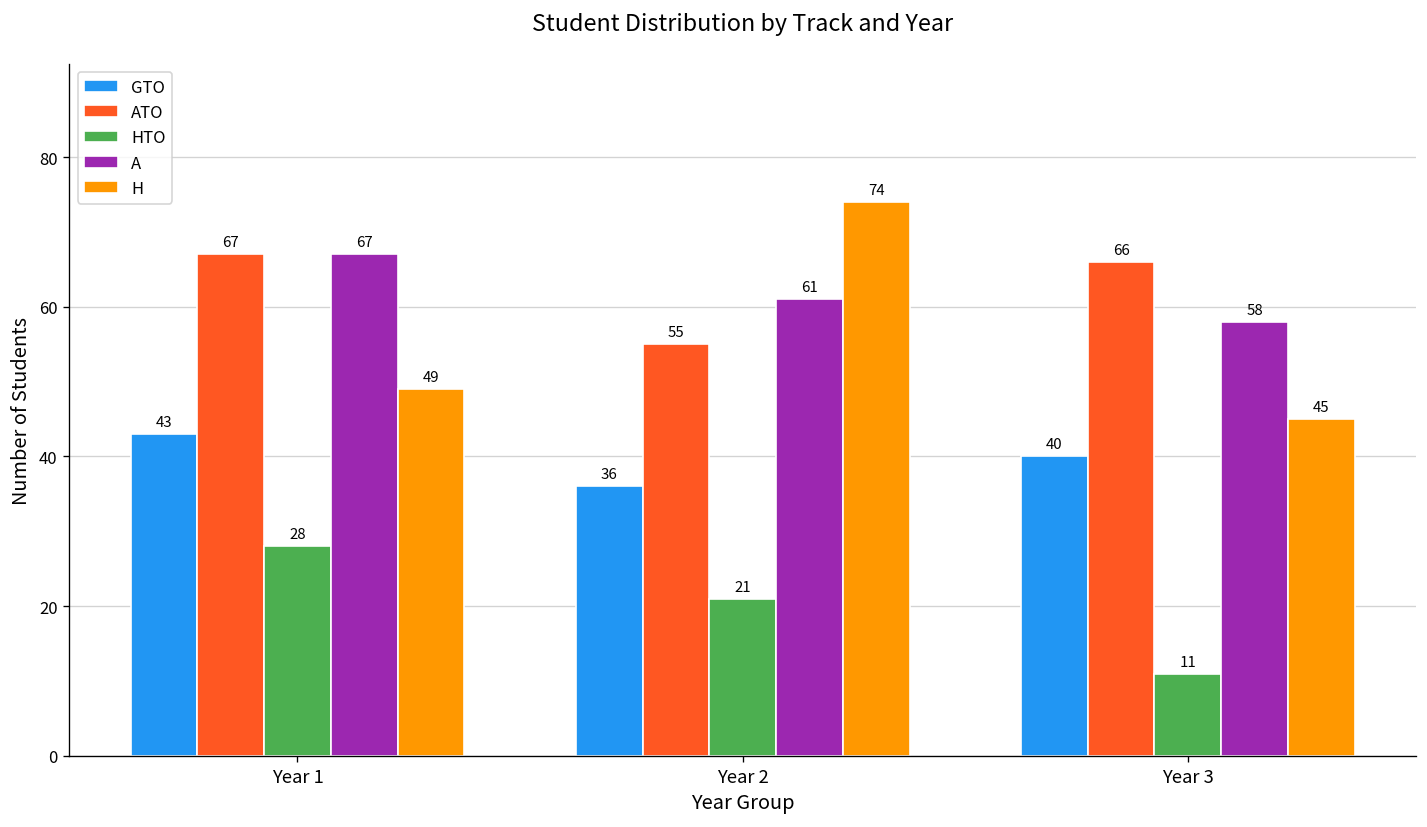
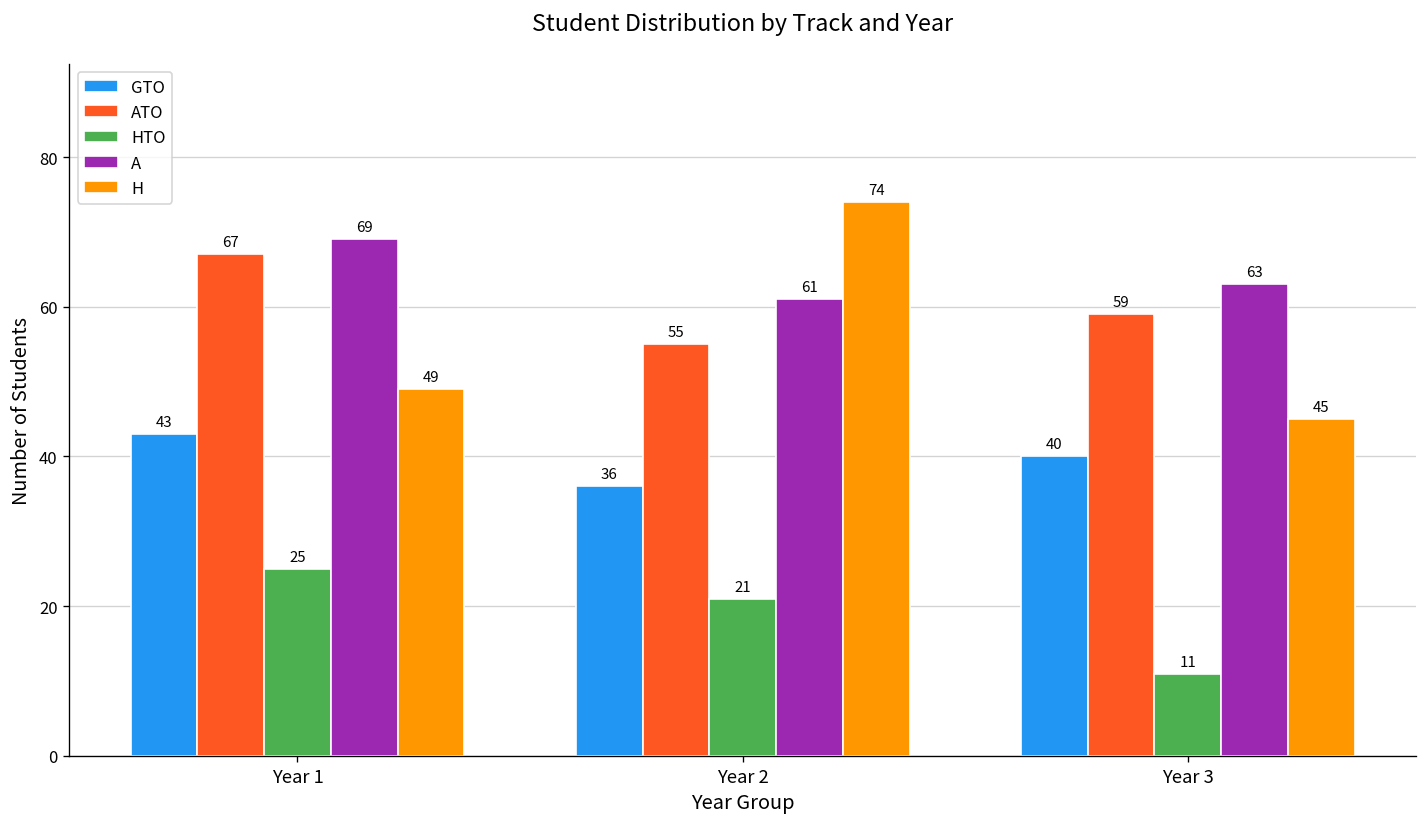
HTO, Year 1: 28 -> 25
A, Year 1: 67 -> 69
ATO, Year 3: 66 -> 59
A, Year 3: 58 -> 63
